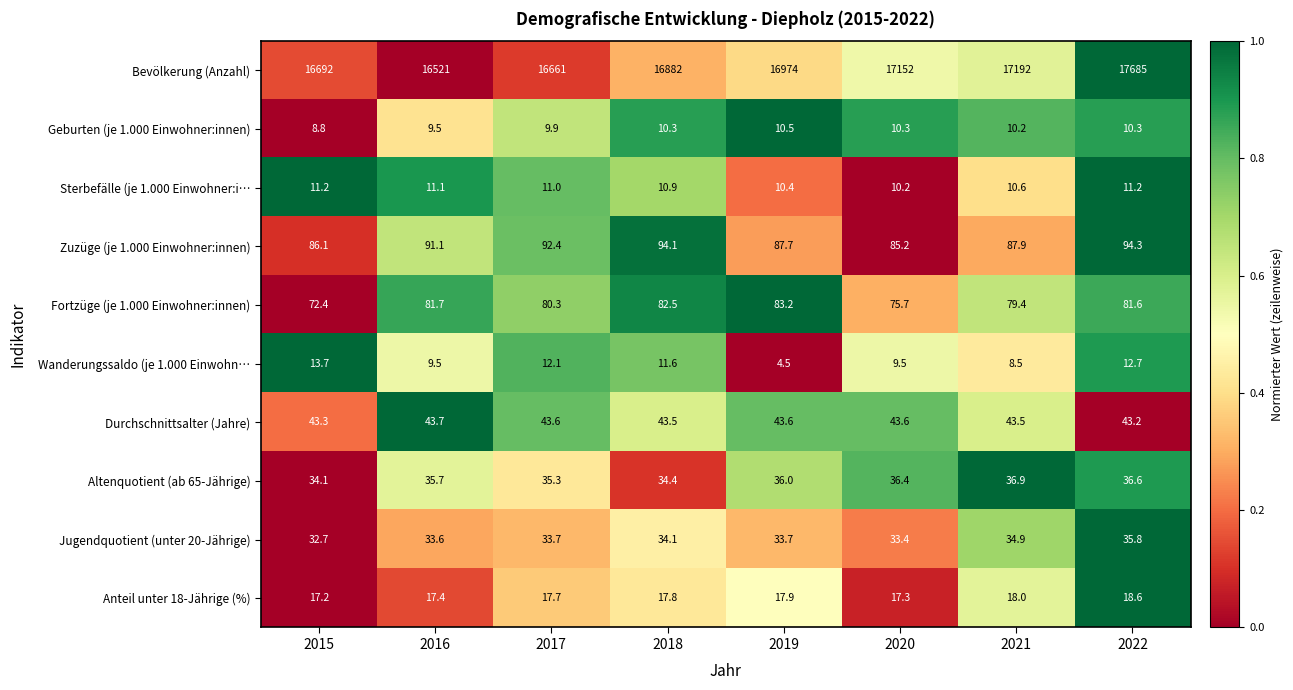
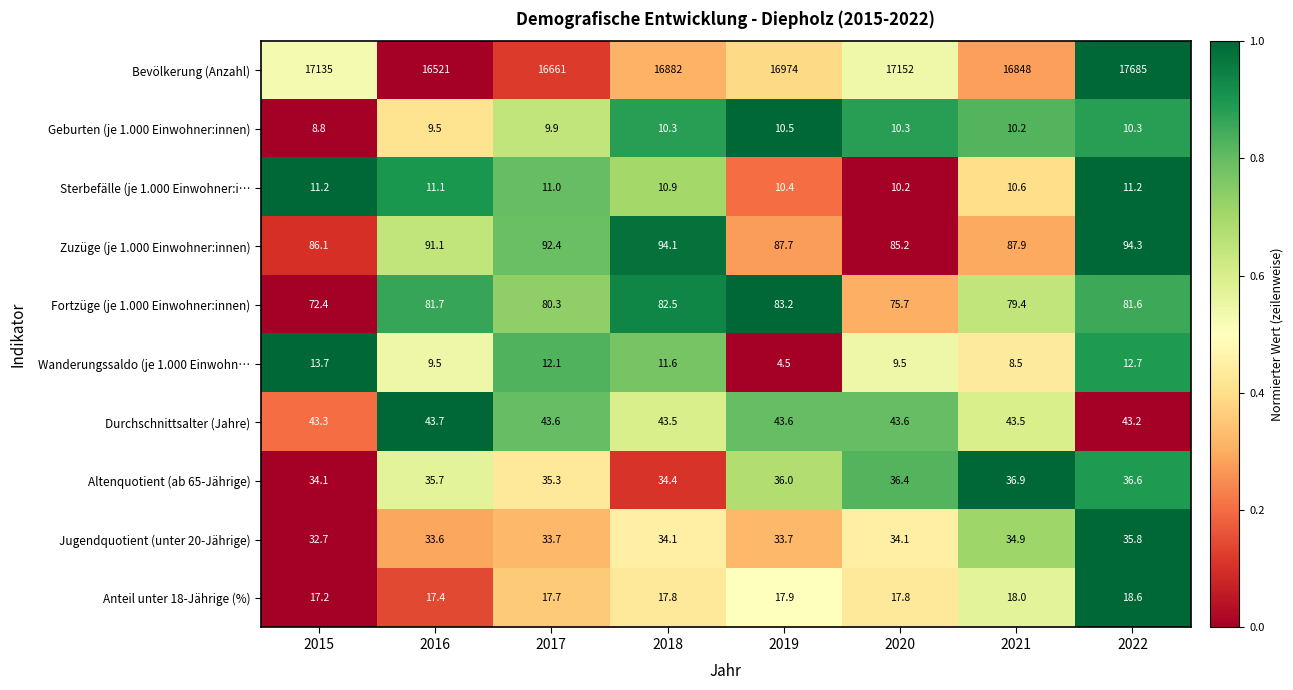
Bevölkerung (Anzahl), 2015: 16692 -> 17135
Bevölkerung (Anzahl), 2021: 17192 -> 16848
Jugendquotient (unter 20-Jährige), 2020: 33.4 -> 34.1
Anteil unter 18-Jährige (%), 2020: 17.3 -> 17.8
